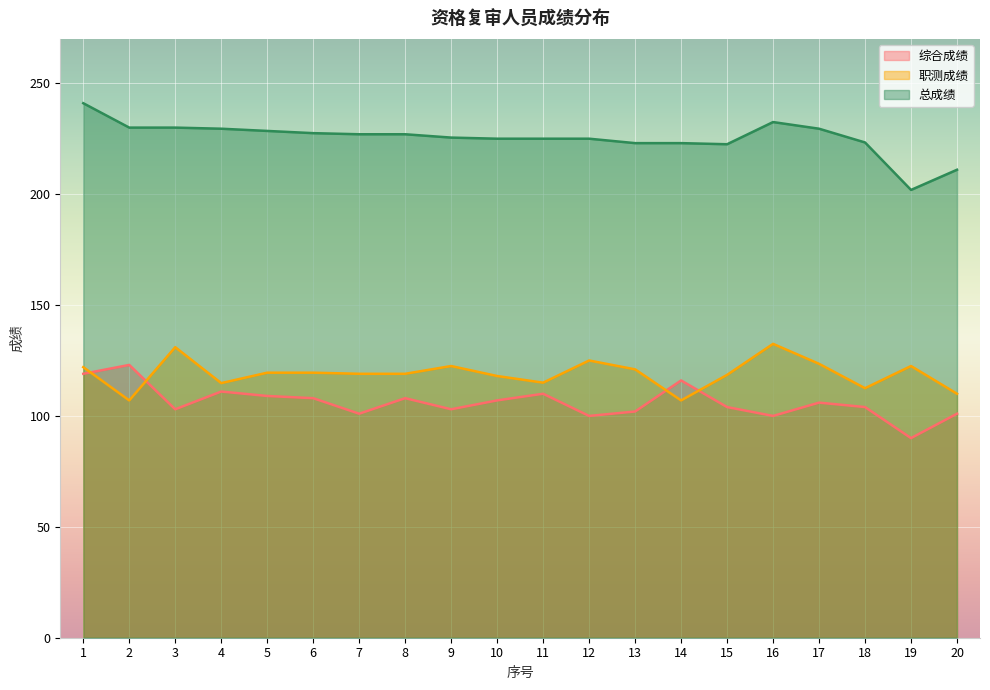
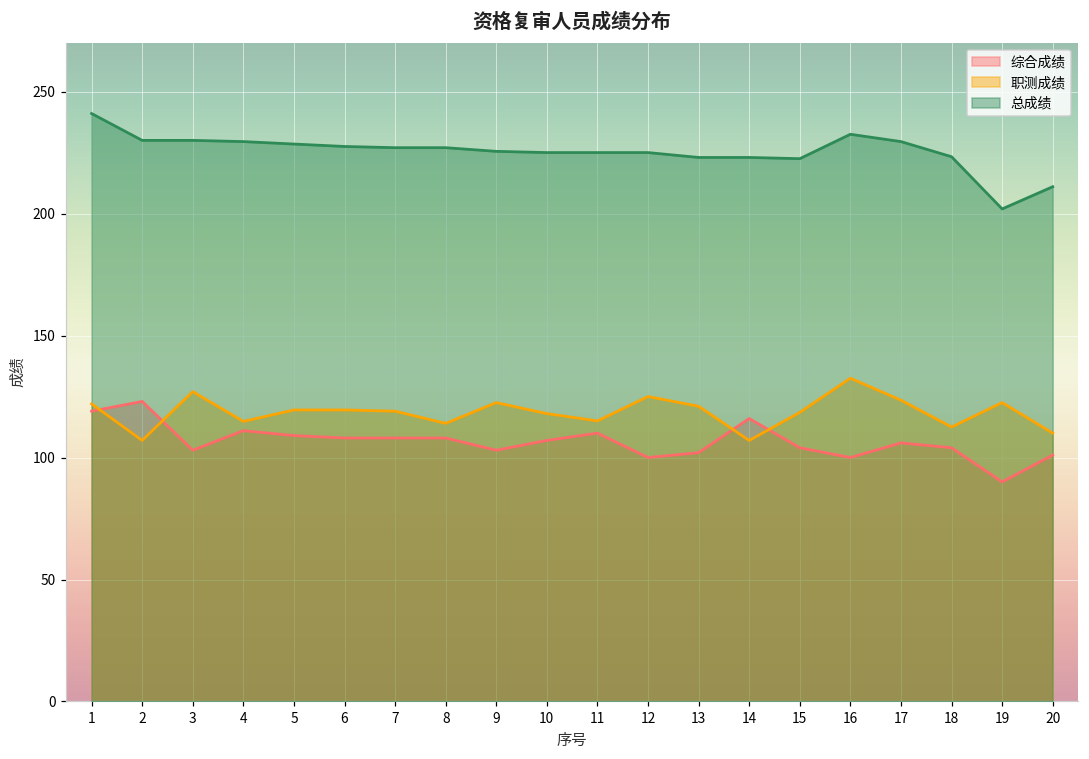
职测成绩, 3: 131 -> 127
综合成绩, 7: 101 -> 108
职测成绩, 8: 119 -> 114
